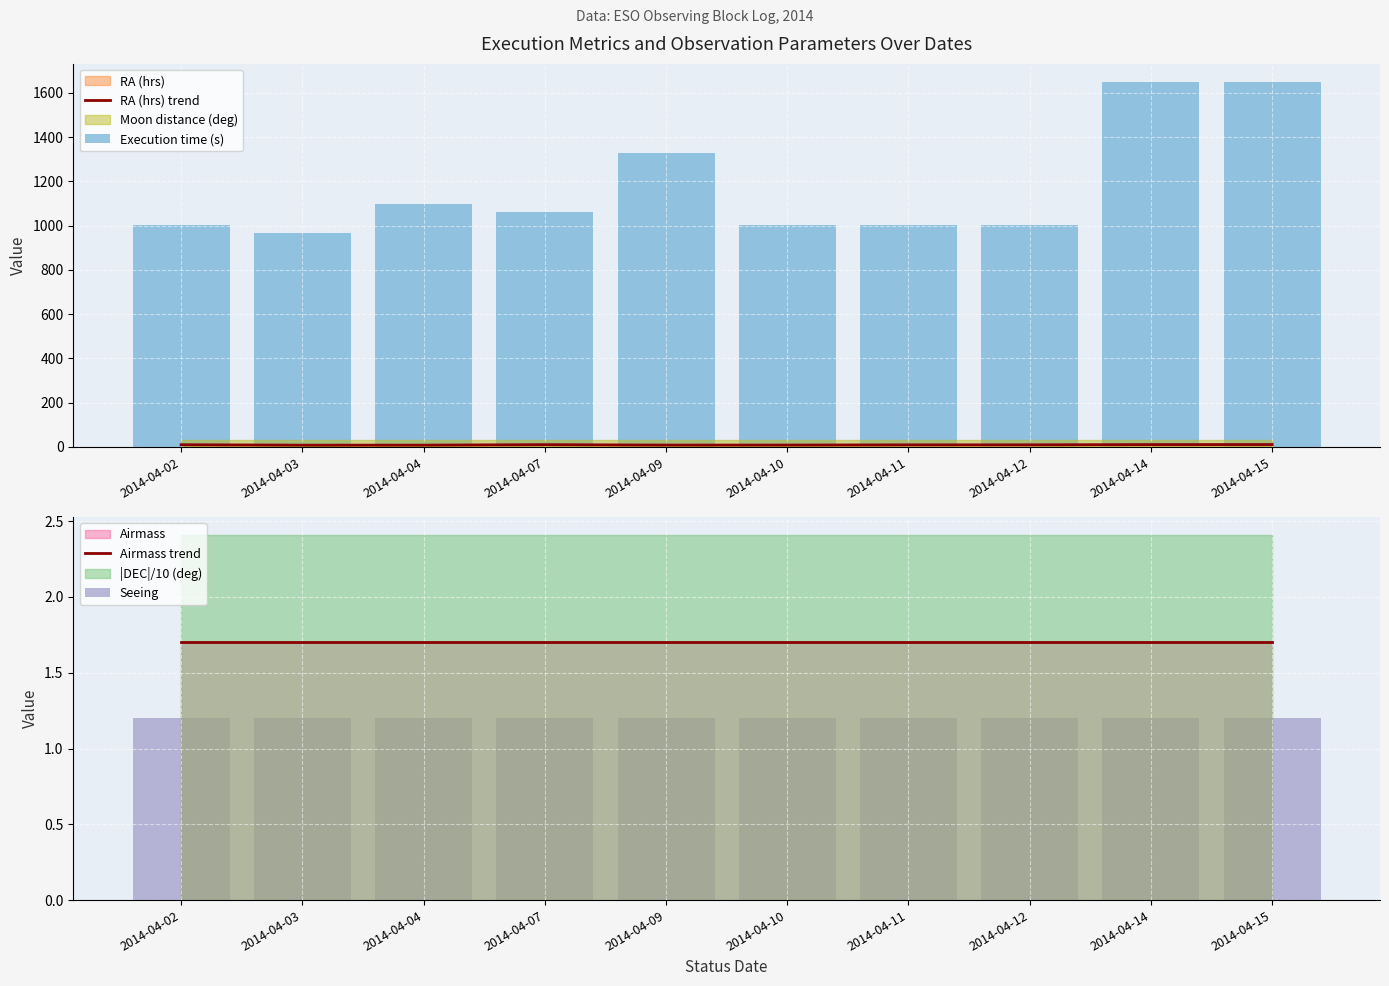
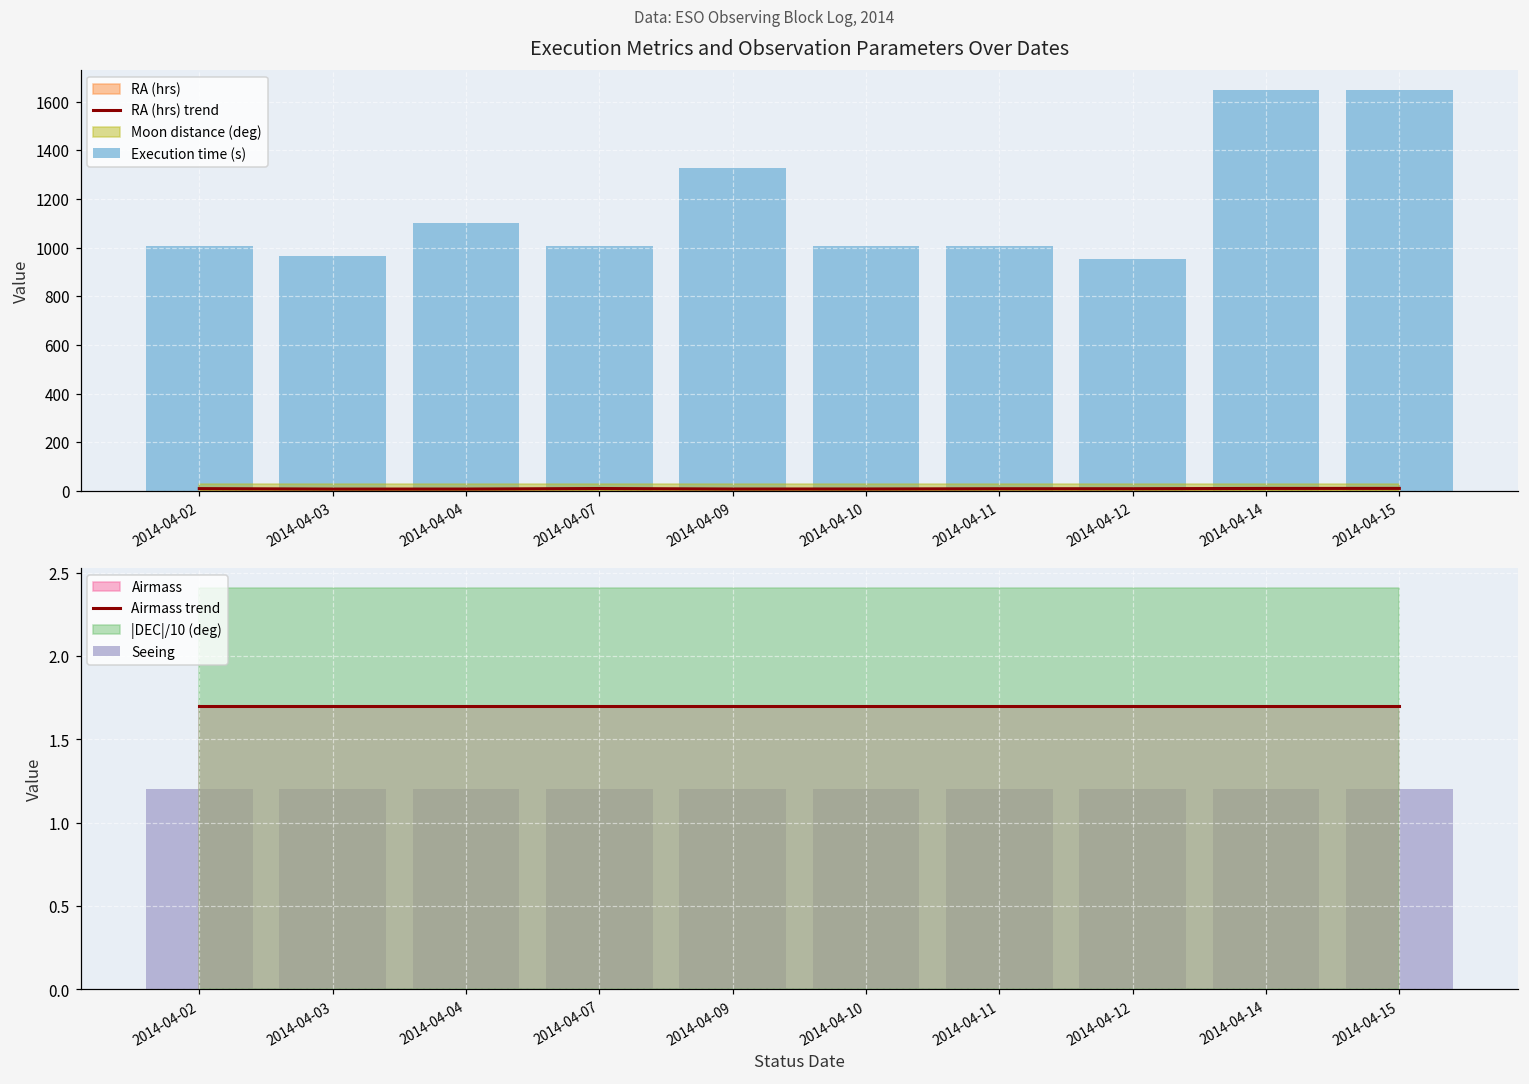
Execution Metrics and Observation Parameters Over Dates, Execution time (s), 2014-04-07: 1060 -> 1010
Execution Metrics and Observation Parameters Over Dates, Execution time (s), 2014-04-12: 1010 -> 960
